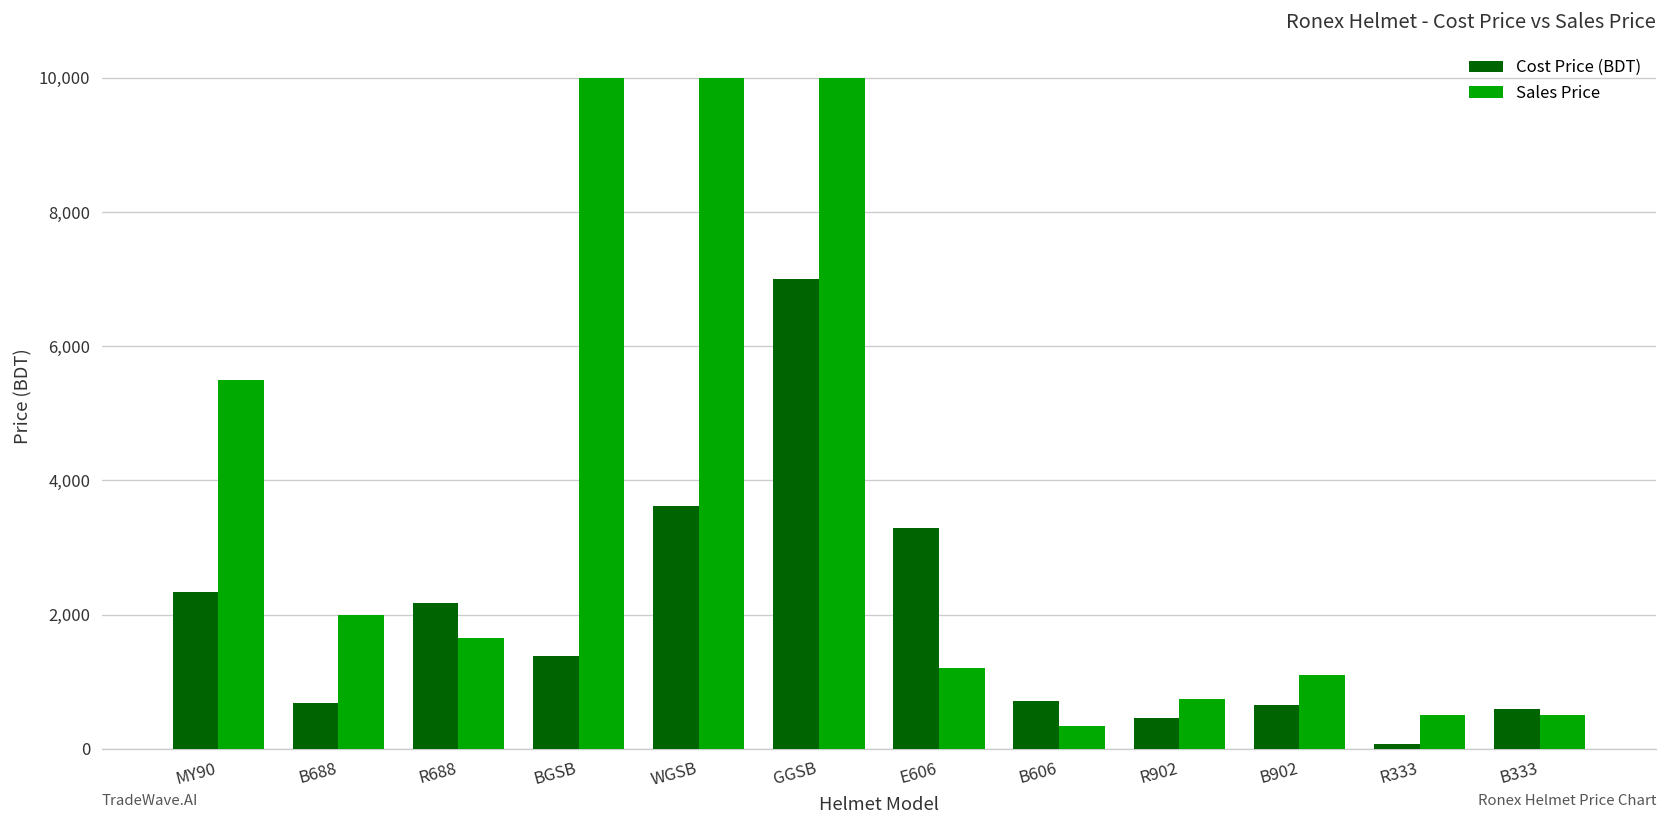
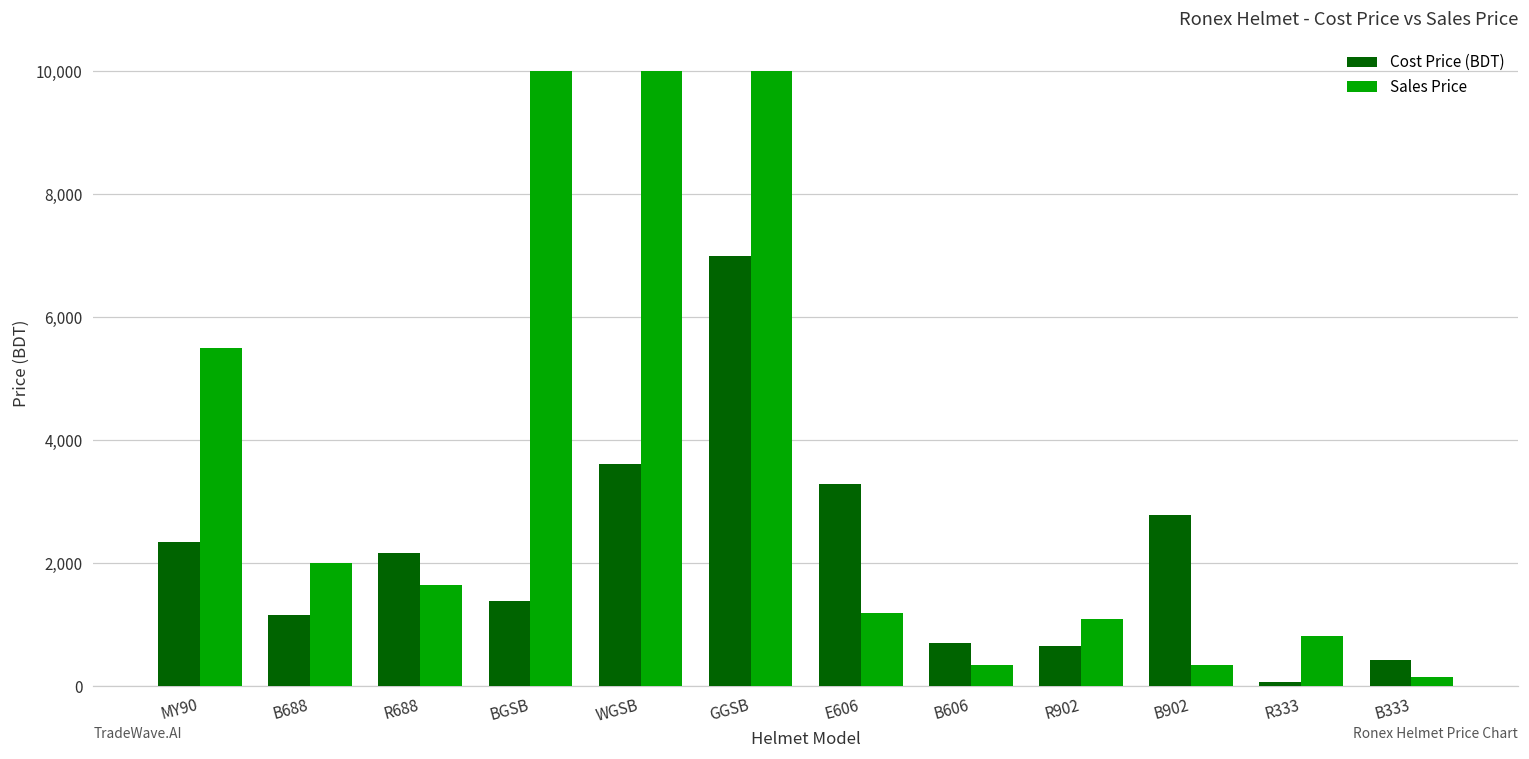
Cost Price (BDT), B688: 700 -> 1,200
Cost Price (BDT), R902: 500 -> 700
Sales Price, R902: 800 -> 1,100
Cost Price (BDT), B902: 700 -> 2,800
Sales Price, B902: 1,100 -> 300
Sales Price, R333: 500 -> 800
Cost Price (BDT), B333: 600 -> 400
Sales Price, B333: 500 -> 100
